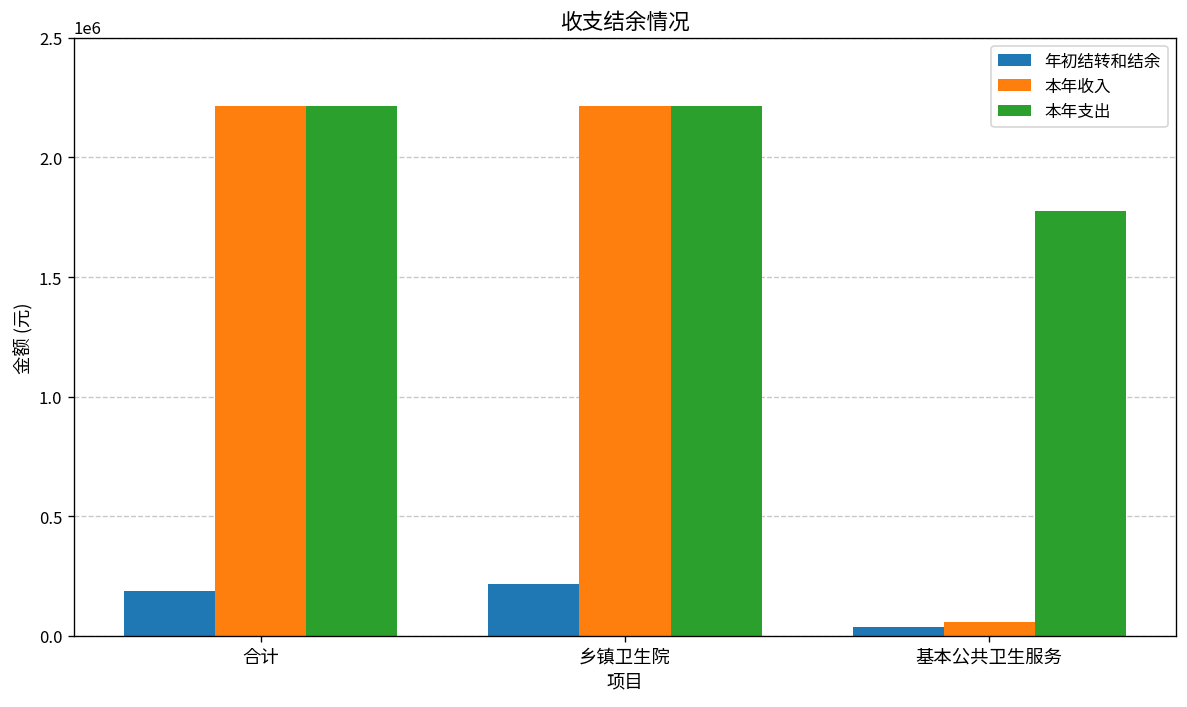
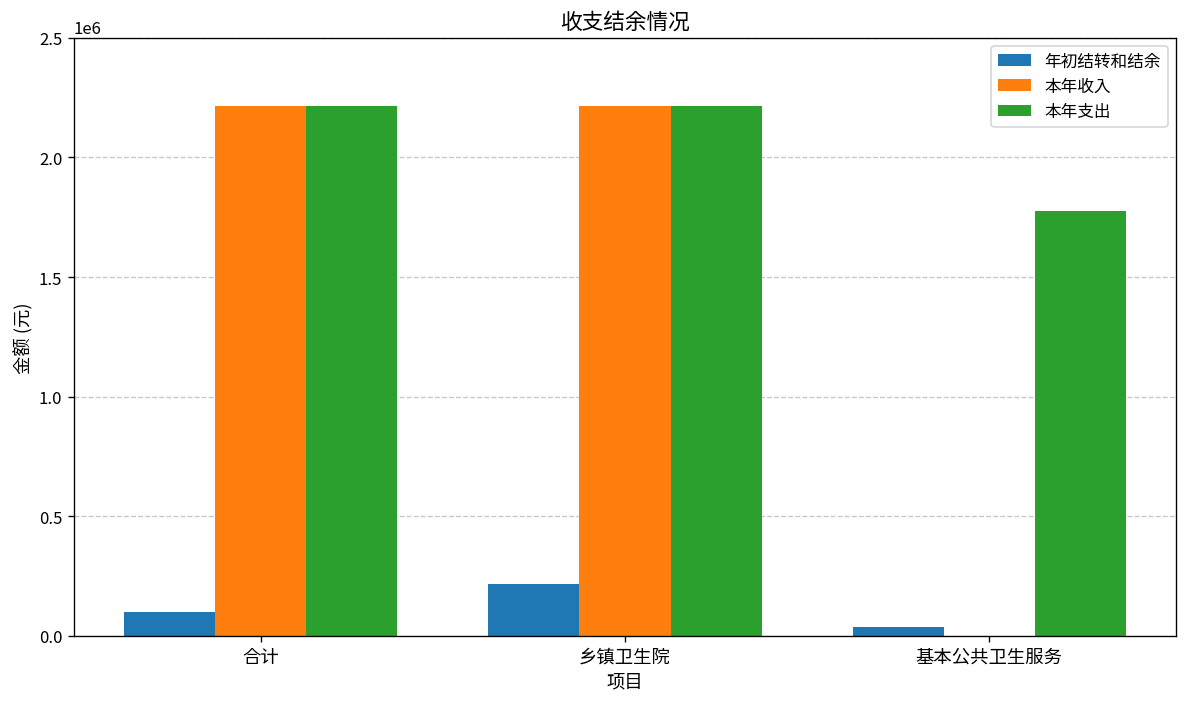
年初结转和结余, 合计: 190000 -> 100000
本年收入, 基本公共卫生服务: 60000 -> 0
